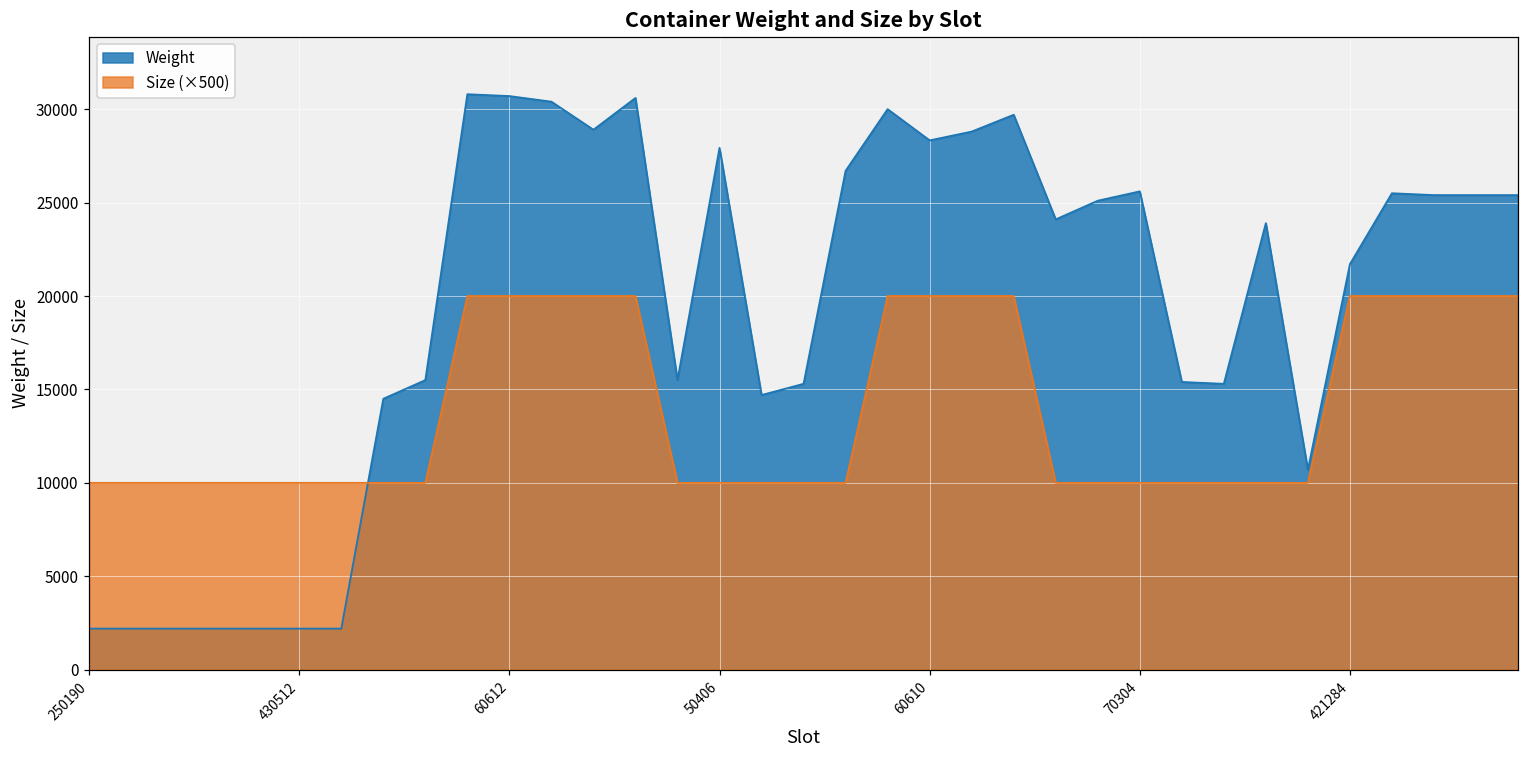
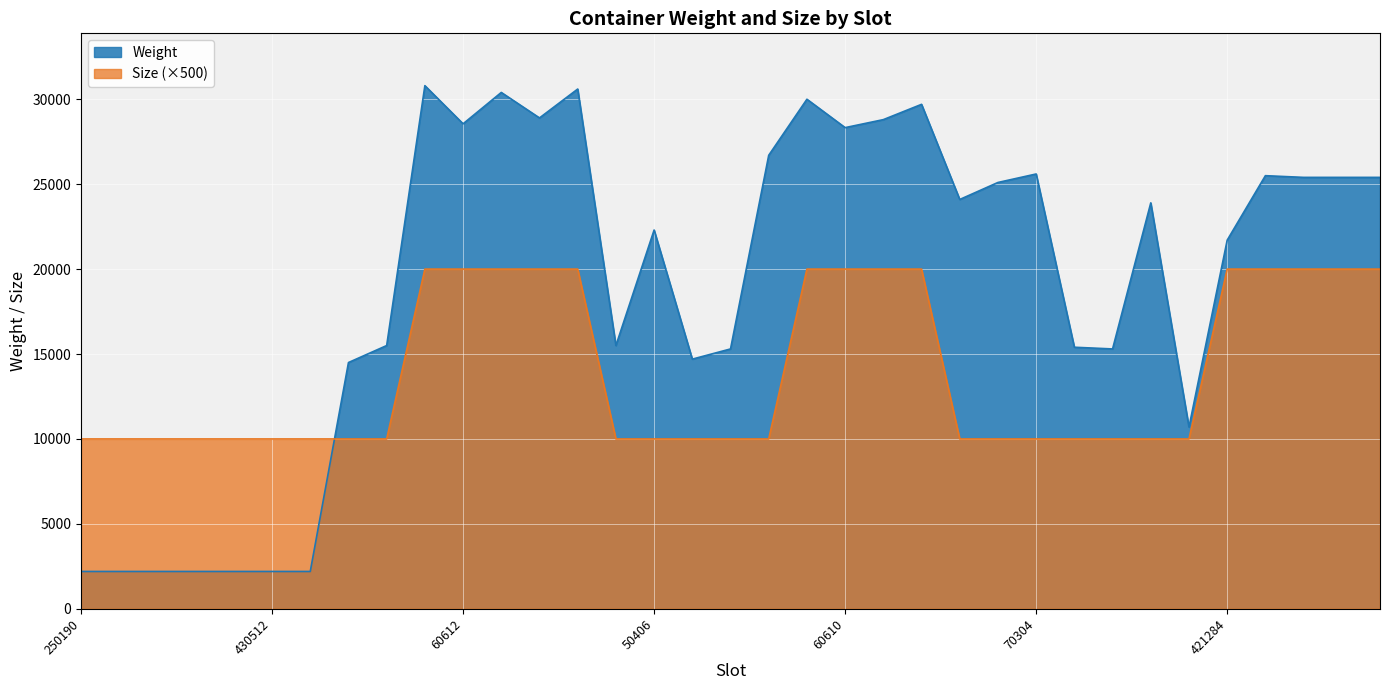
Weight, 60612: 30700 -> 28600
Weight, 50406: 27900 -> 22300
